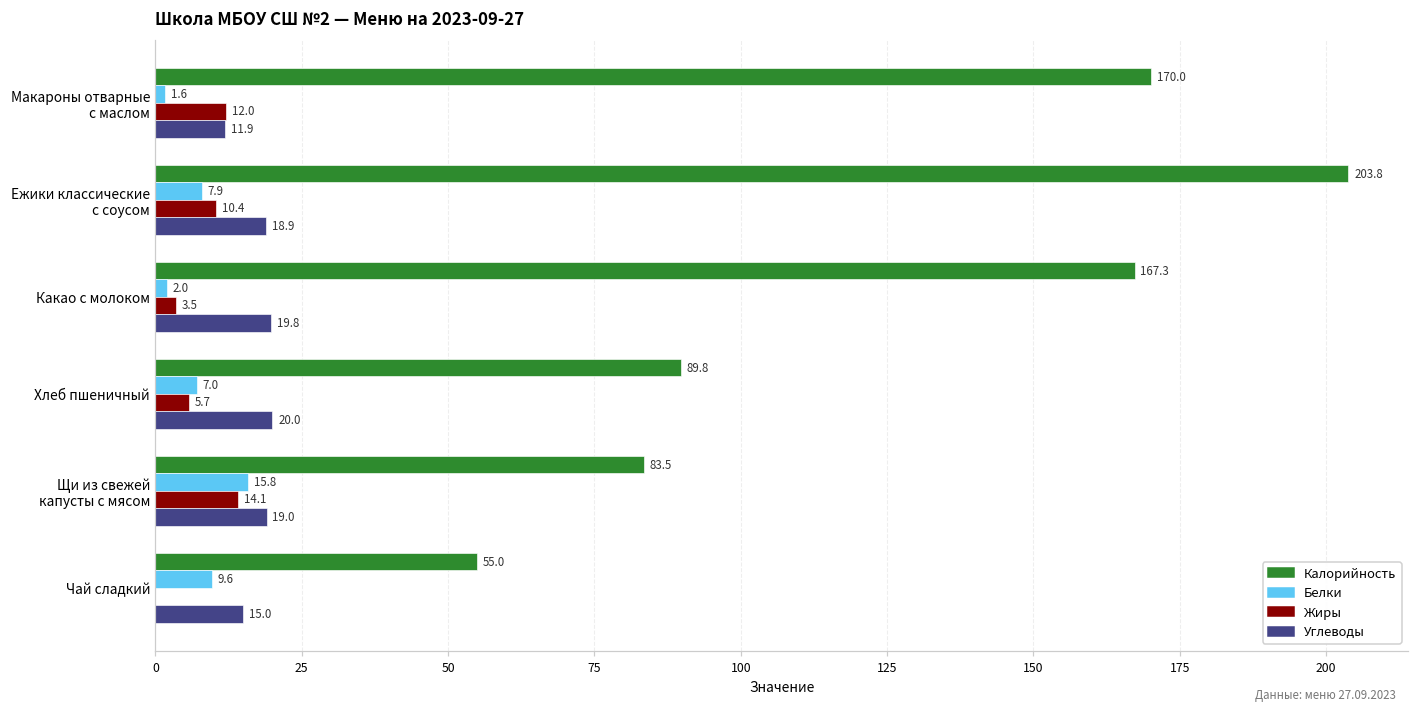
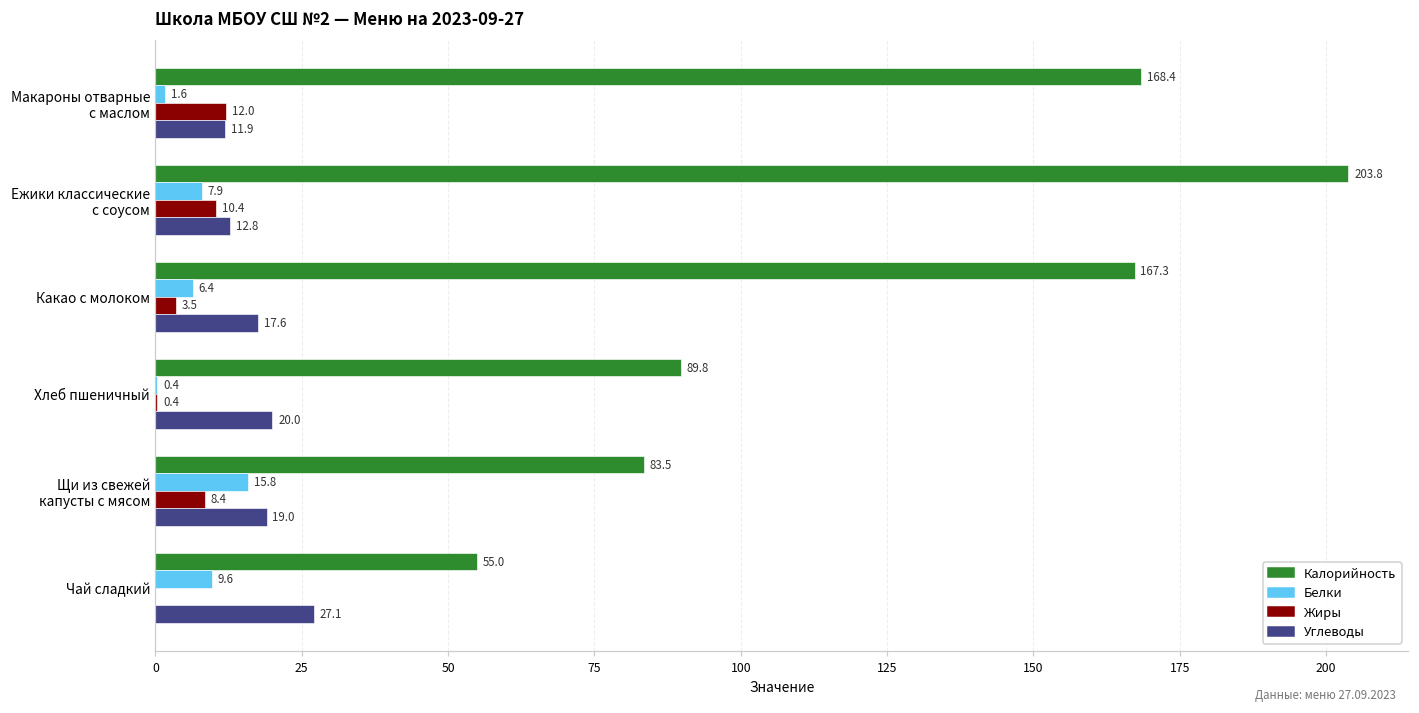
Калорийность, Макароны отварные с маслом: 170.0 -> 168.4
Углеводы, Ежики классические с соусом: 18.9 -> 12.8
Белки, Какао с молоком: 2.0 -> 6.4
Углеводы, Какао с молоком: 19.8 -> 17.6
Белки, Хлеб пшеничный: 7.0 -> 0.4
Жиры, Хлеб пшеничный: 5.7 -> 0.4
Жиры, Щи из свежей капусты с мясом: 14.1 -> 8.4
Углеводы, Чай сладкий: 15.0 -> 27.1
